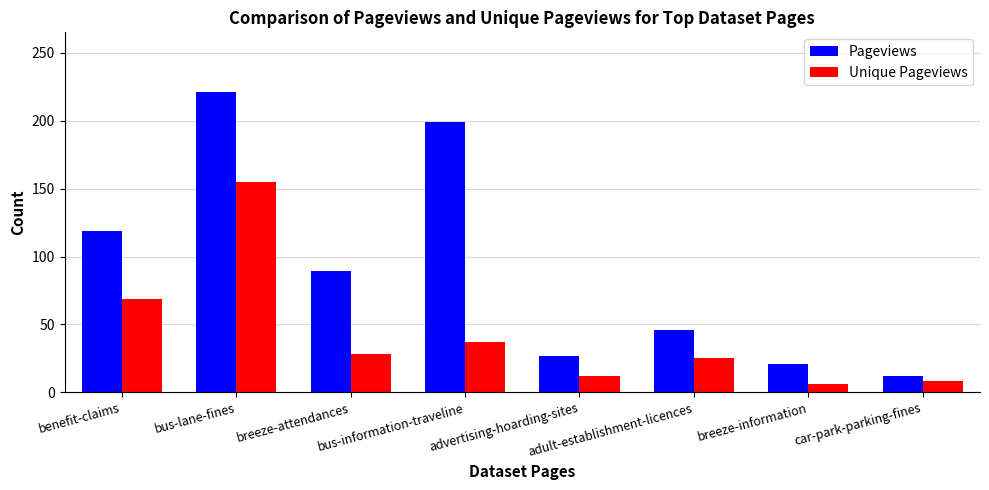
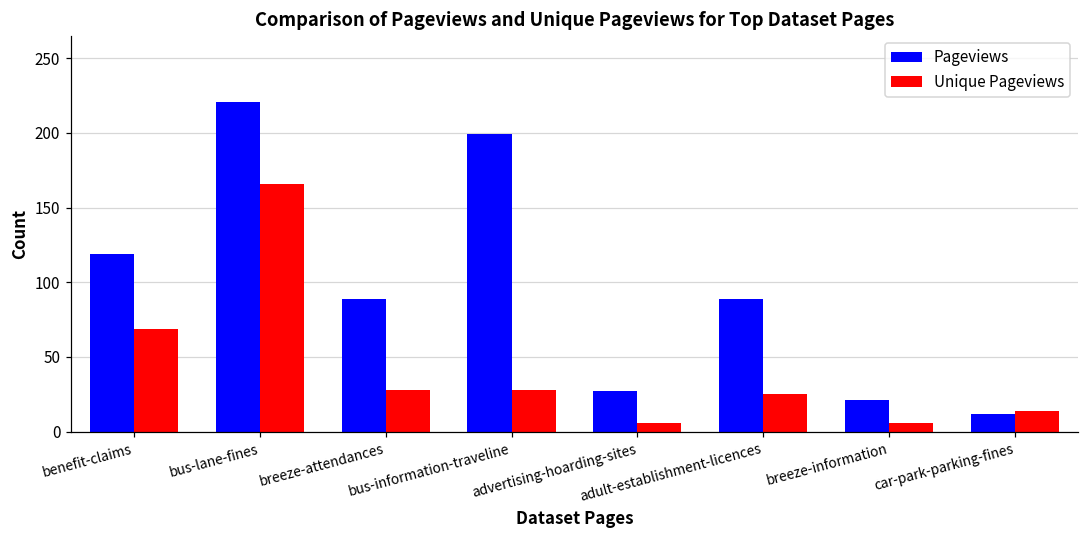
Unique Pageviews, bus-lane-fines: 155 -> 166
Unique Pageviews, bus-information-traveline: 37 -> 28
Unique Pageviews, advertising-hoarding-sites: 12 -> 6
Pageviews, adult-establishment-licences: 46 -> 89
Unique Pageviews, car-park-parking-fines: 8 -> 14
